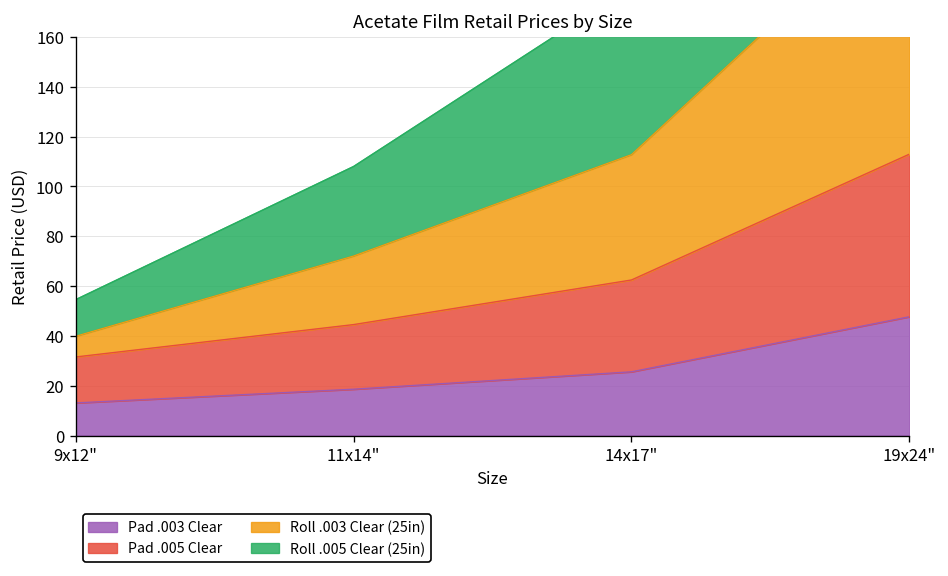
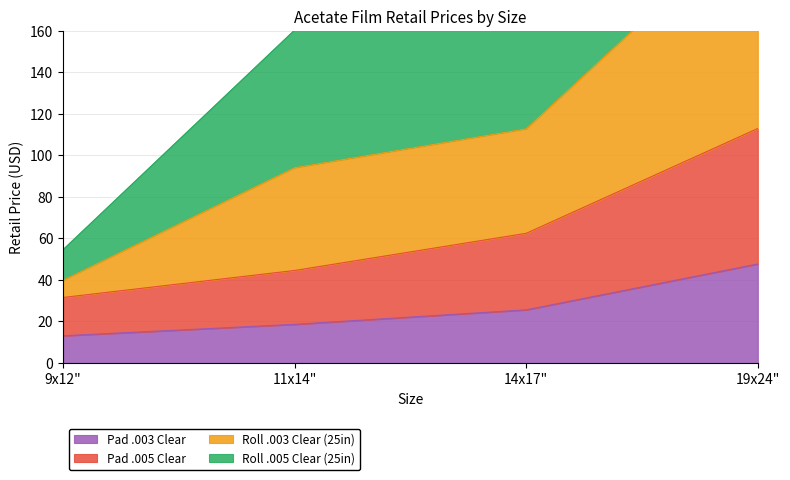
Roll .003 Clear (25in), 11x14": 28 -> 49
Roll .005 Clear (25in), 11x14": 36 -> 66
